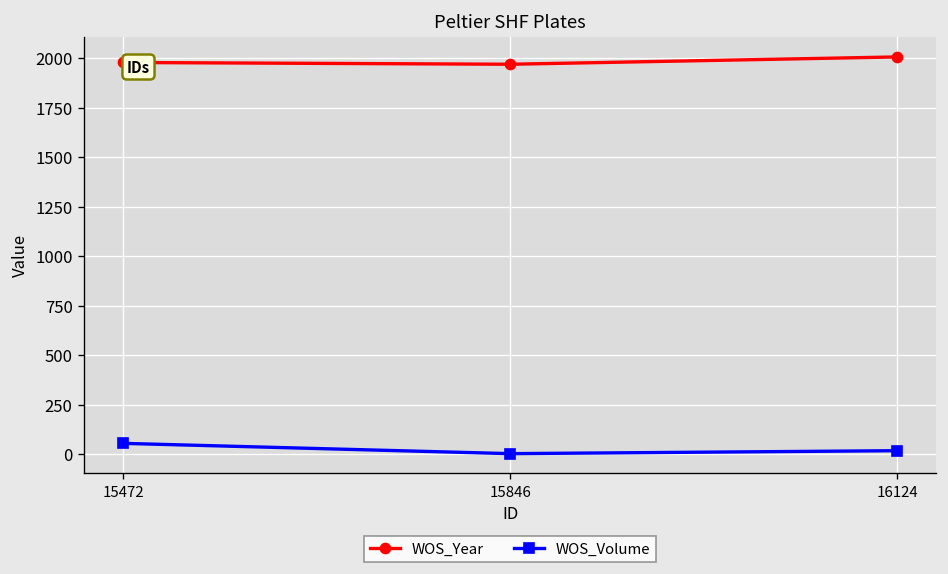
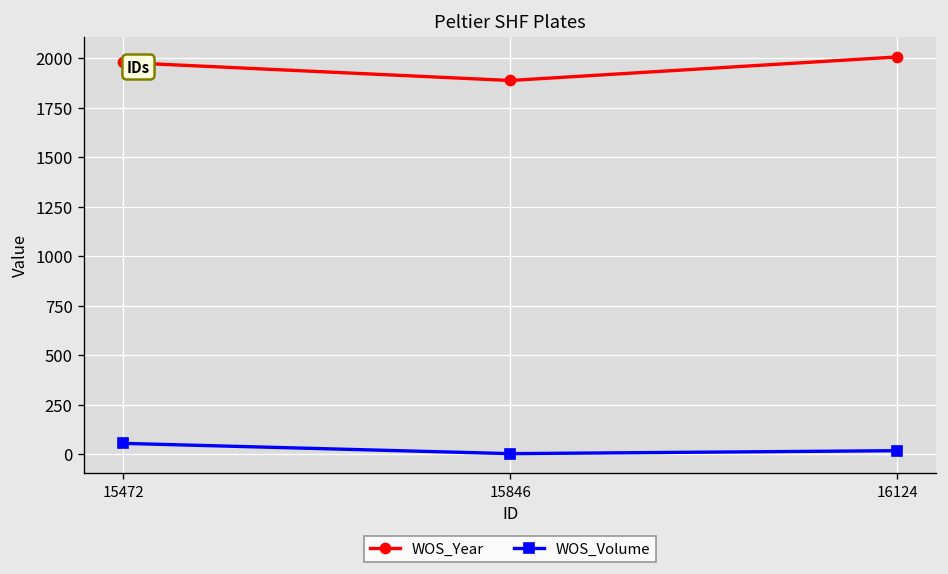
WOS_Year, 15846: 1970 -> 1890
